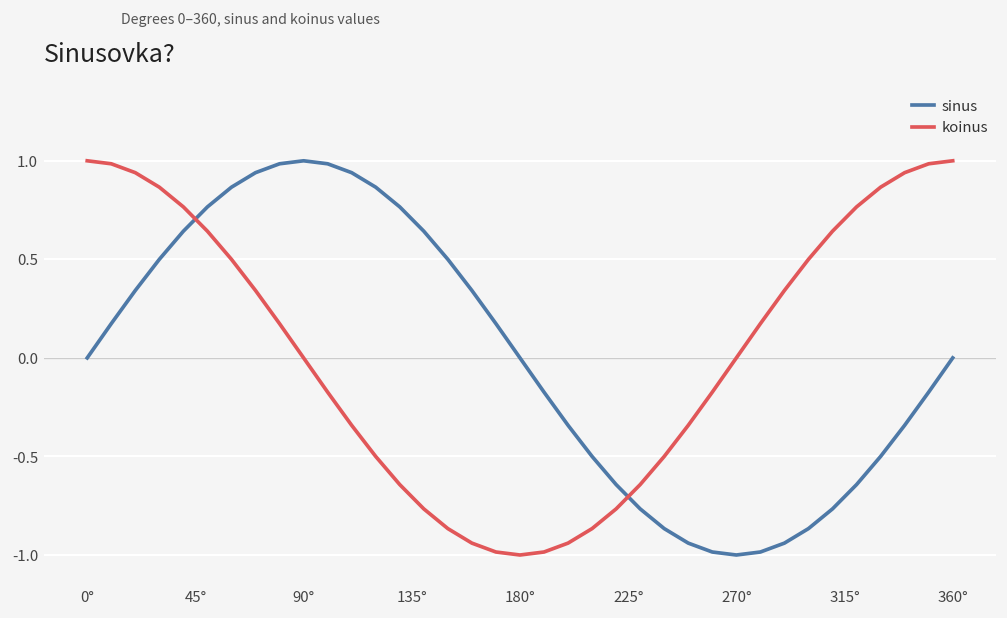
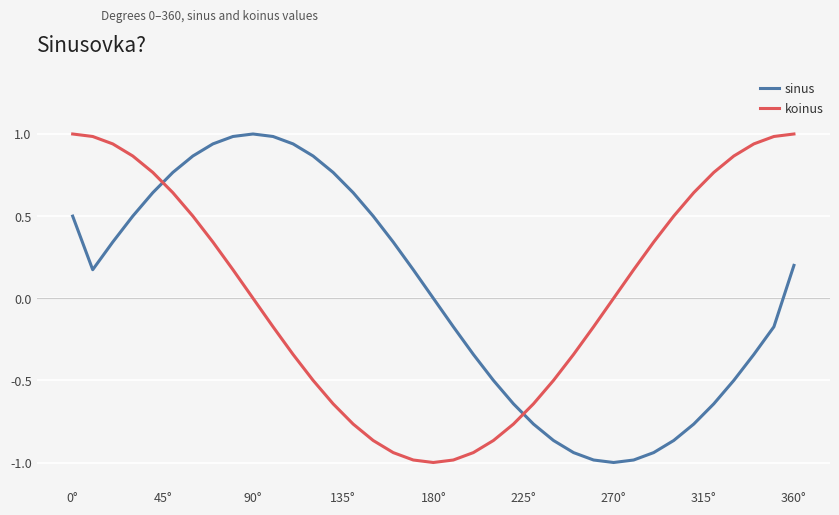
sinus, 0°: 0.0 -> 0.5
sinus, 360°: 0.0 -> 0.2
